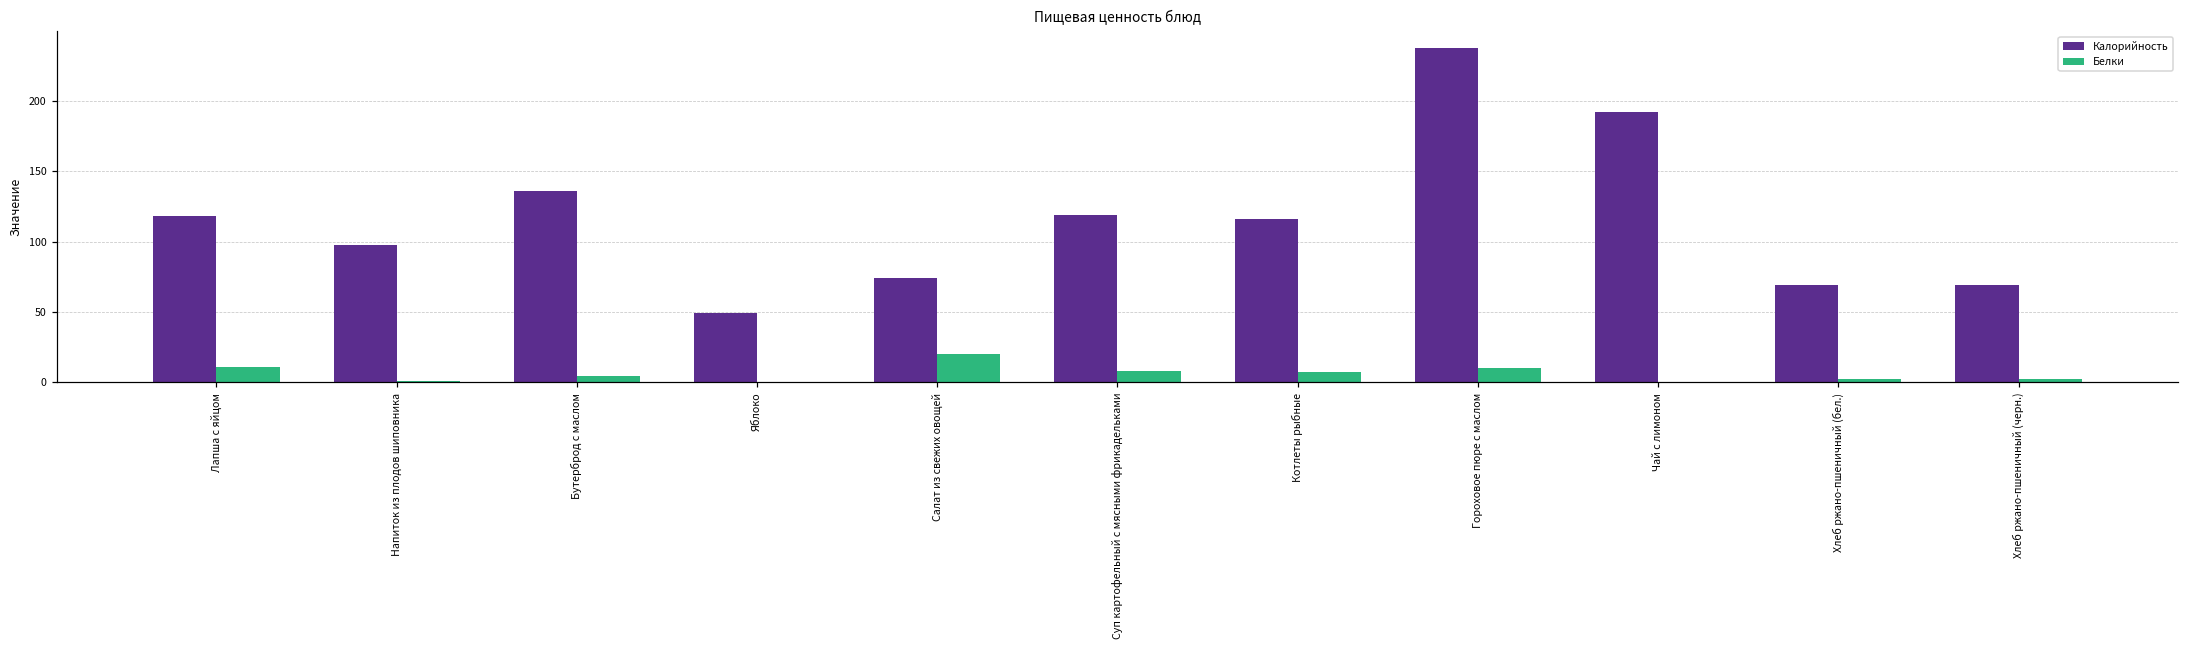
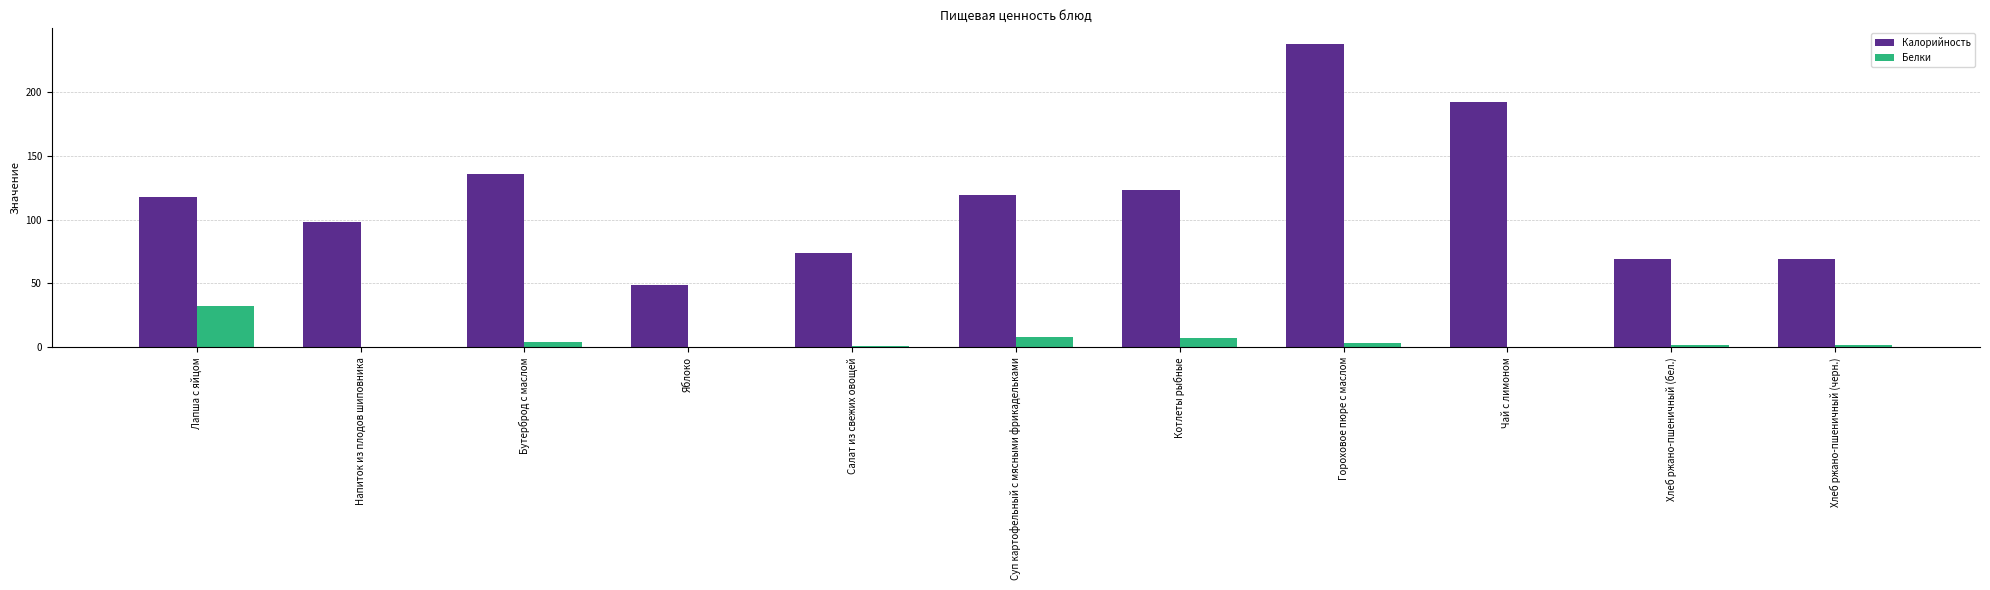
Белки, Лапша с яйцом: 11 -> 32
Белки, Салат из свежих овощей: 20 -> 1
Калорийность, Котлеты рыбные: 116 -> 123
Белки, Гороховое пюре с маслом: 10 -> 3
